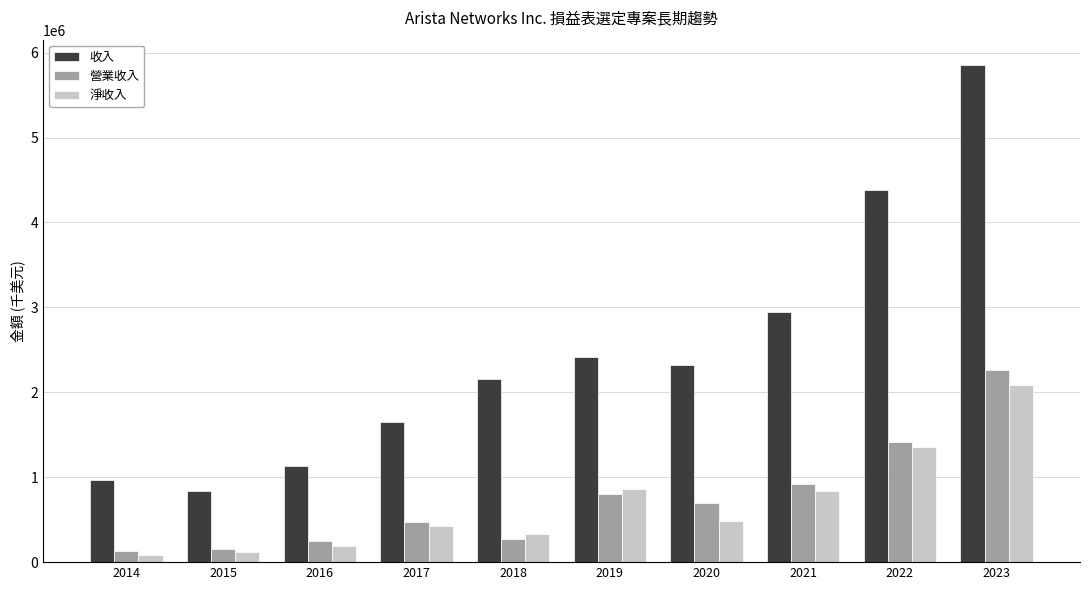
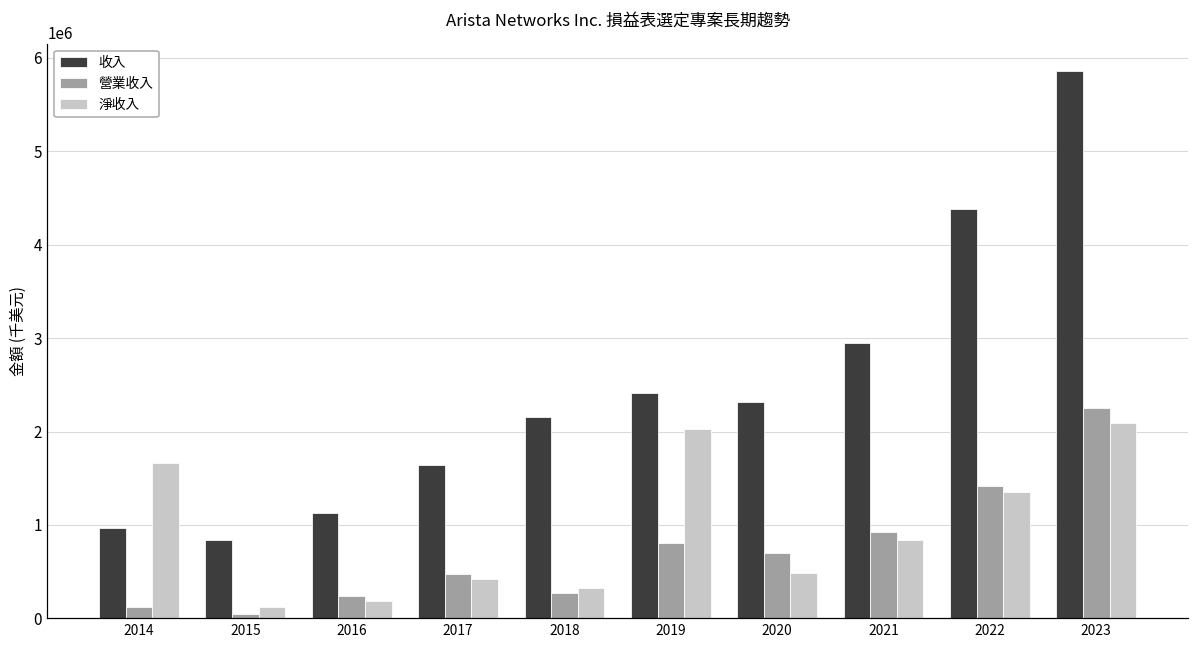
淨收入, 2014: 100000 -> 1700000
營業收入, 2015: 150000 -> 50000
淨收入, 2019: 900000 -> 2000000
